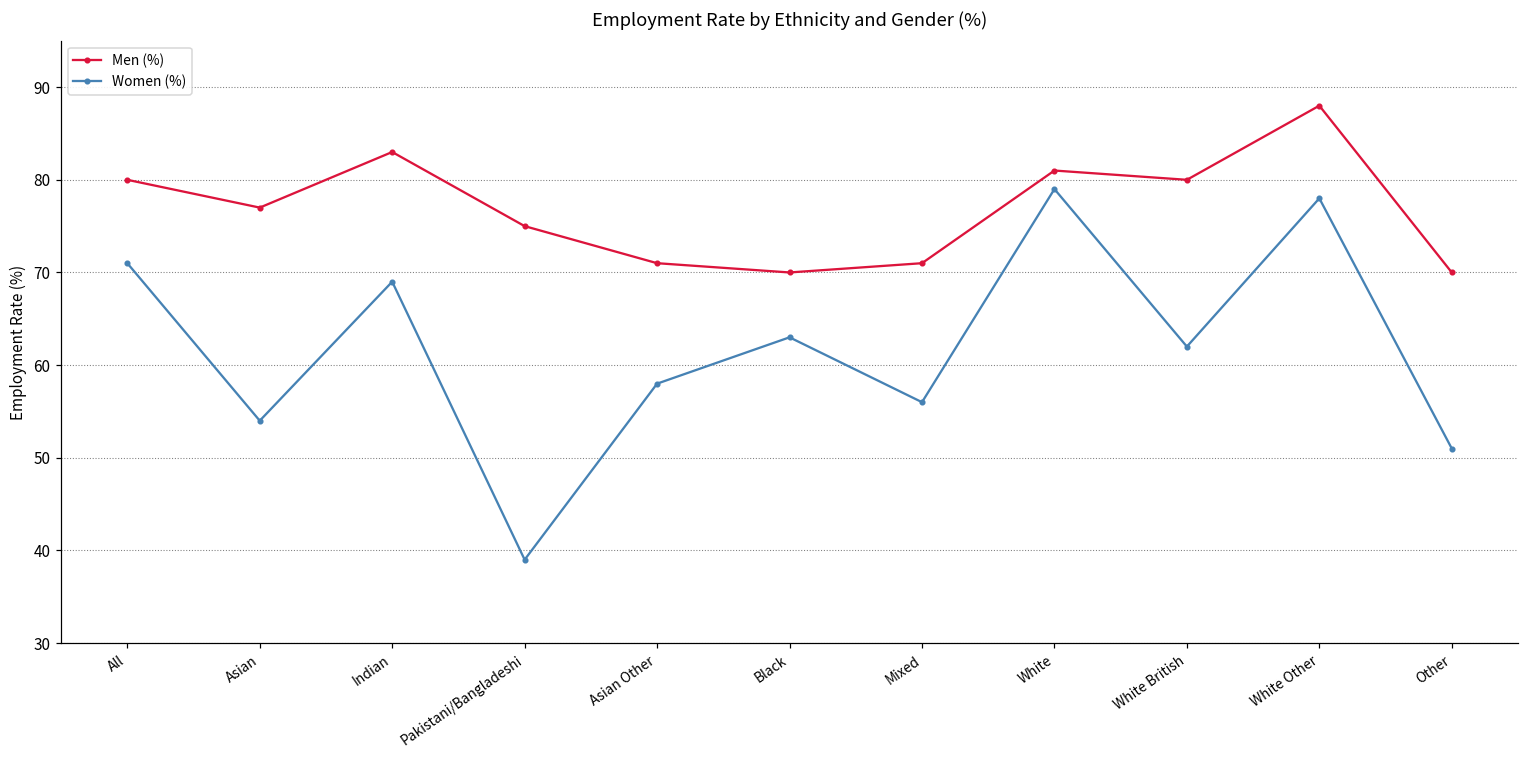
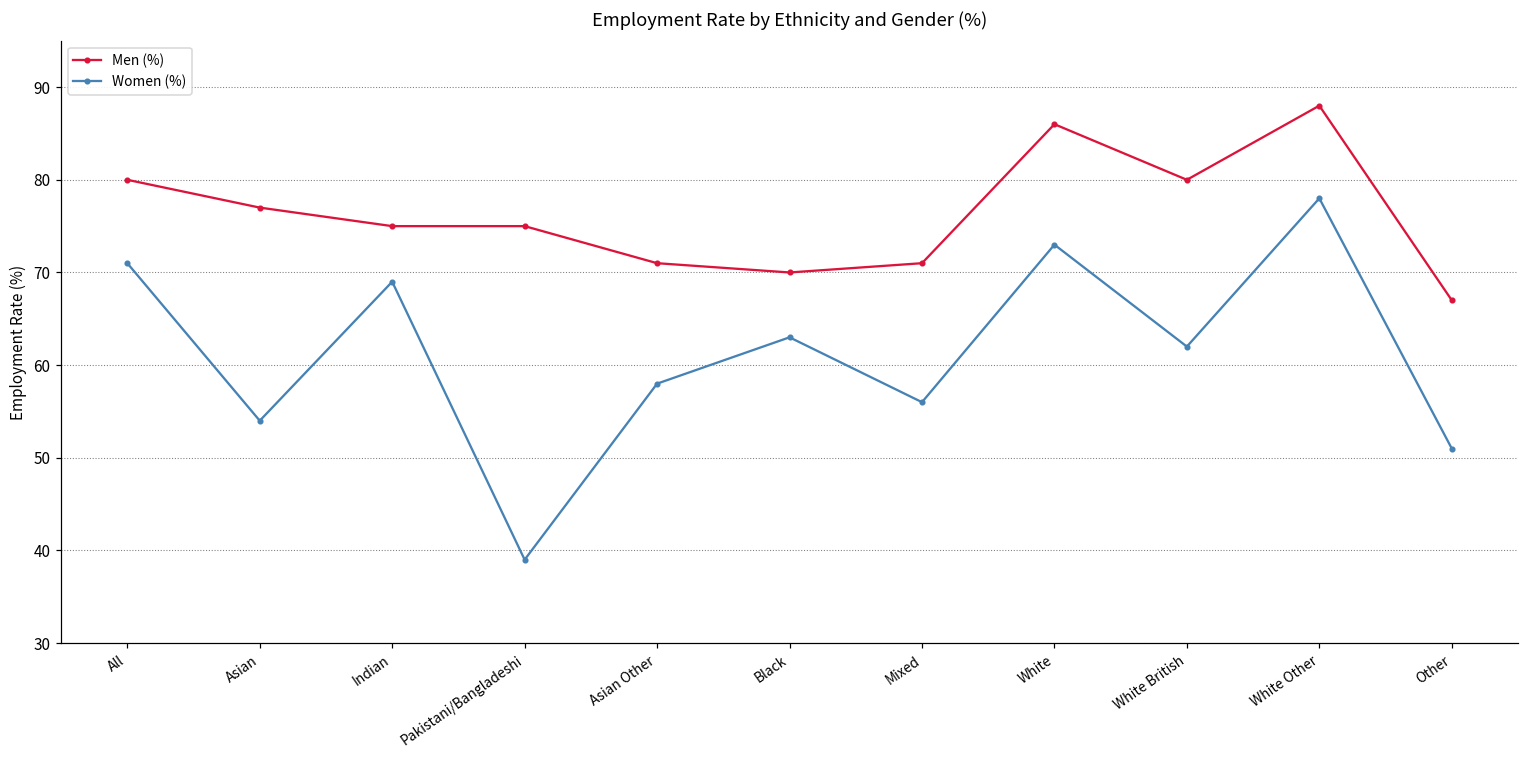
Men (%), Indian: 83 -> 75
Men (%), White: 81 -> 86
Women (%), White: 79 -> 73
Men (%), Other: 70 -> 67
